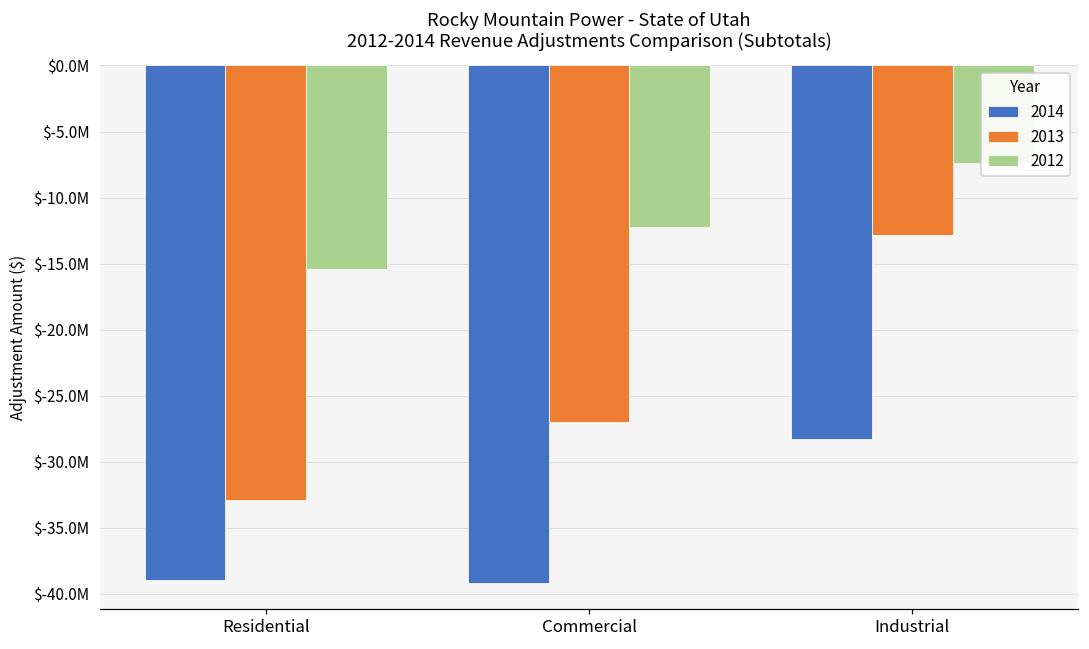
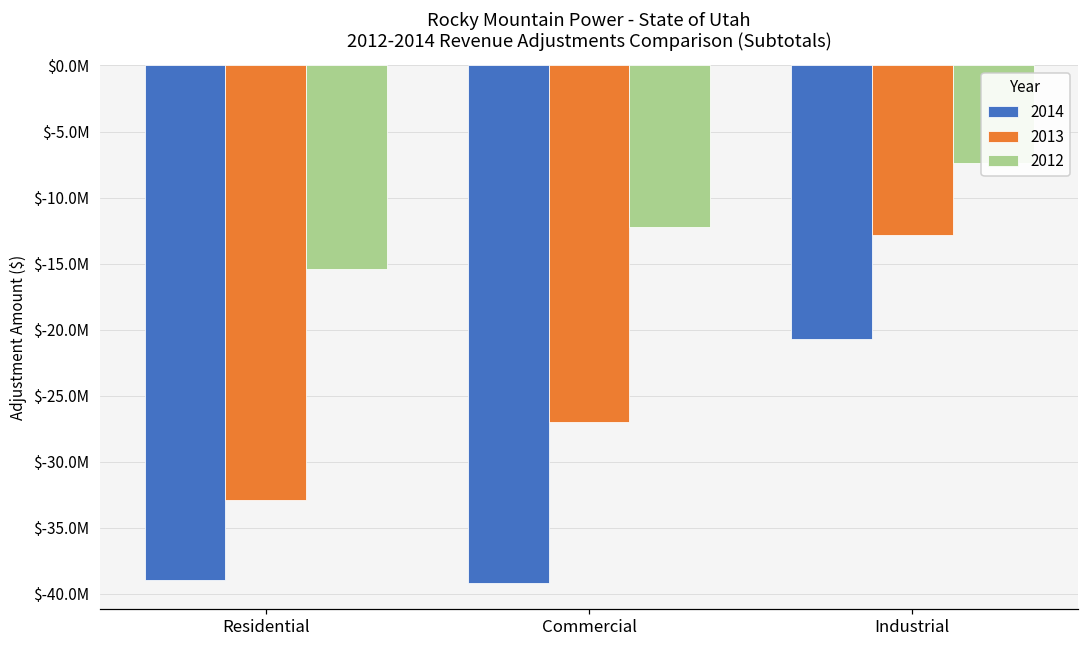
2014, Industrial: $-28300000 -> $-20700000
